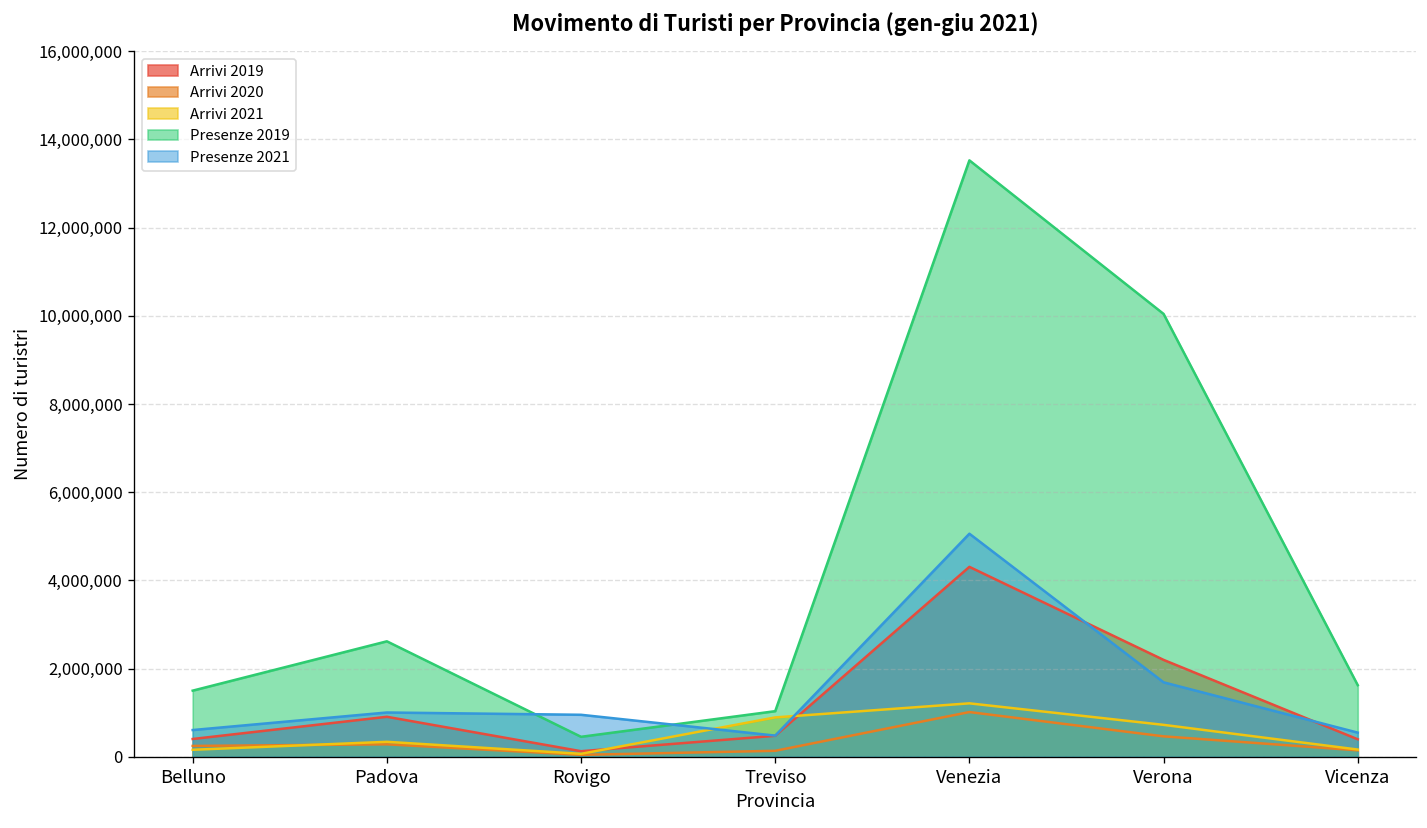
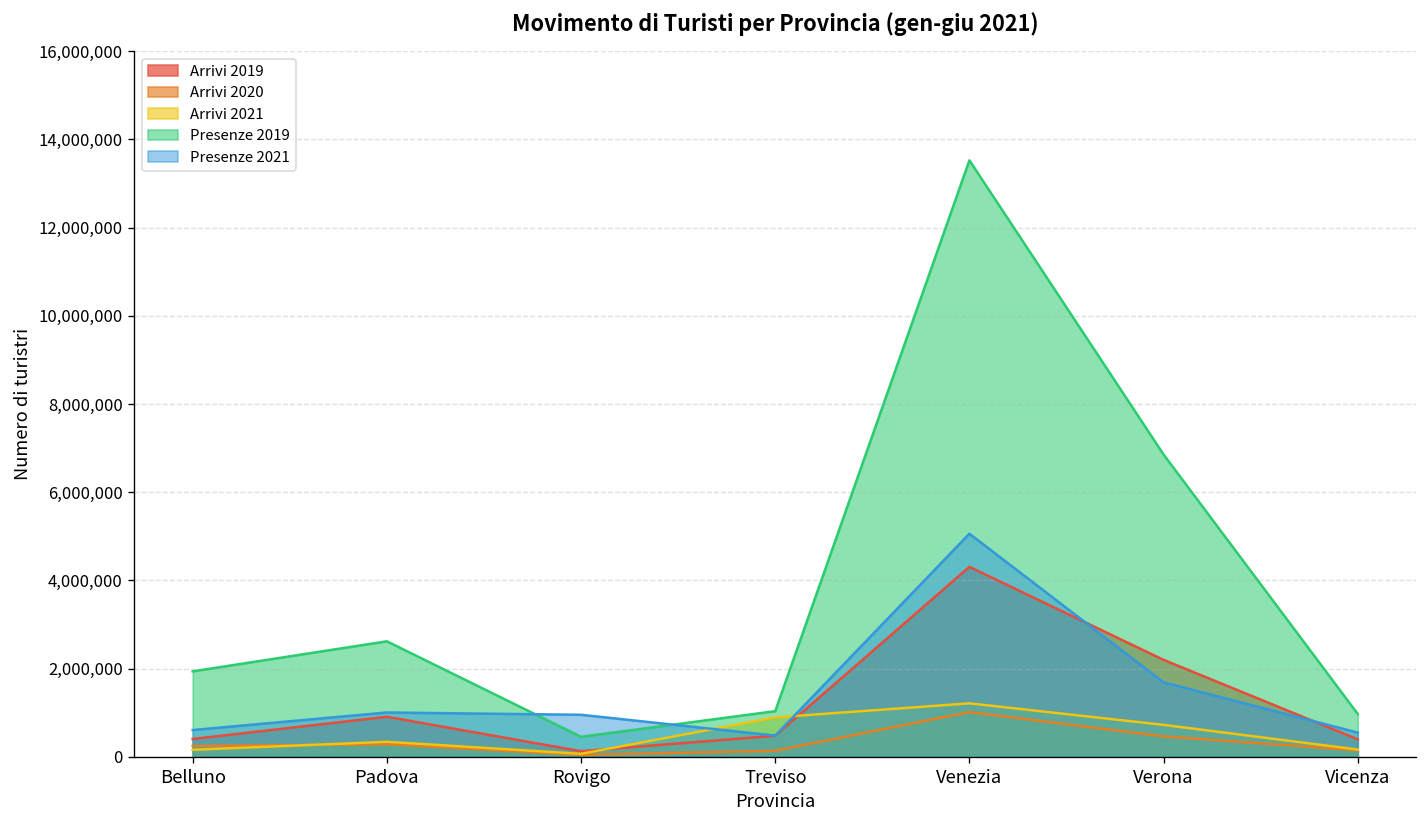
Presenze 2019, Belluno: 1,500,000 -> 1,900,000
Presenze 2019, Verona: 10,000,000 -> 6,900,000
Presenze 2019, Vicenza: 1,600,000 -> 1,000,000
